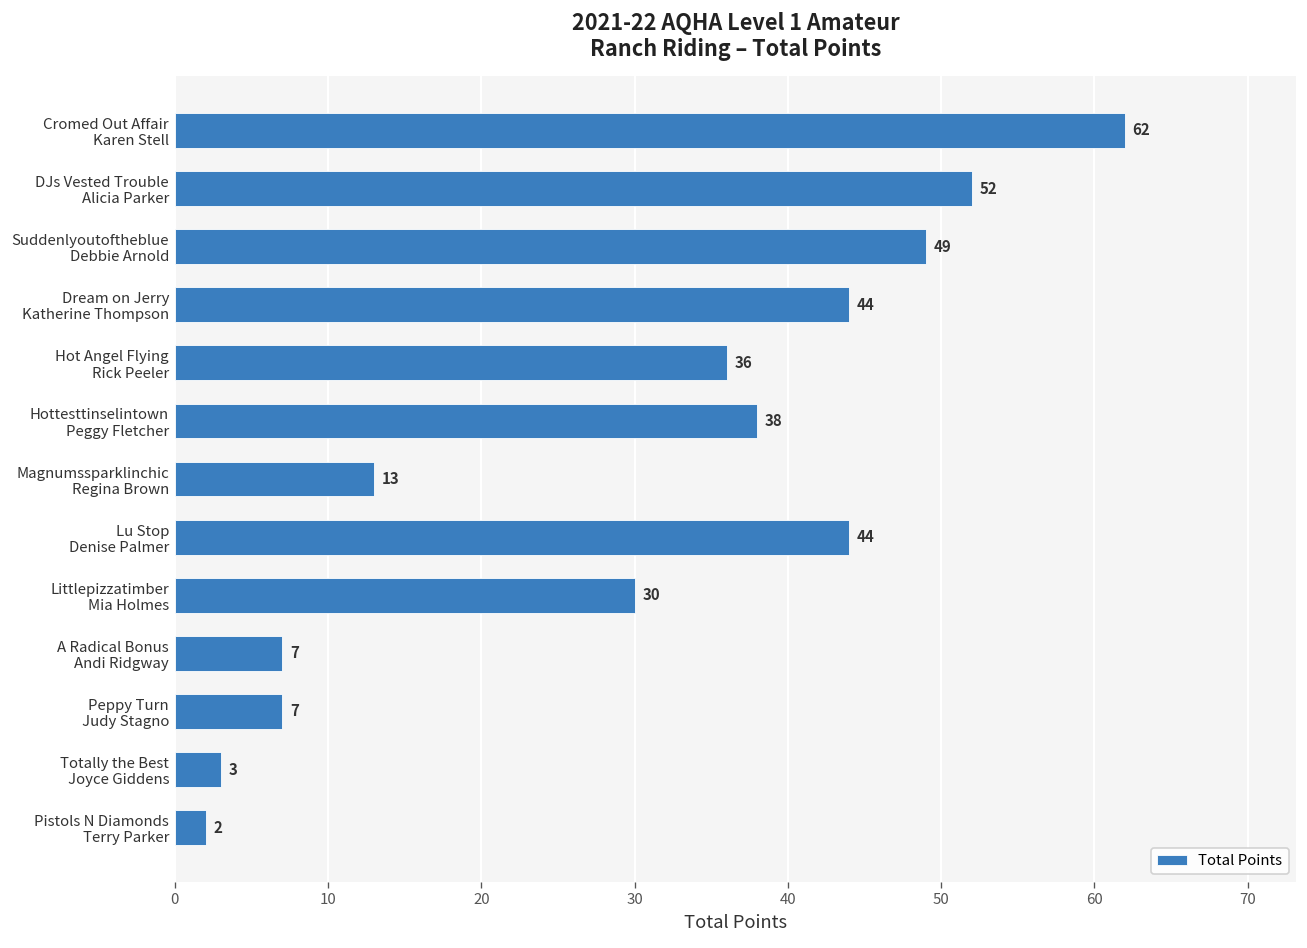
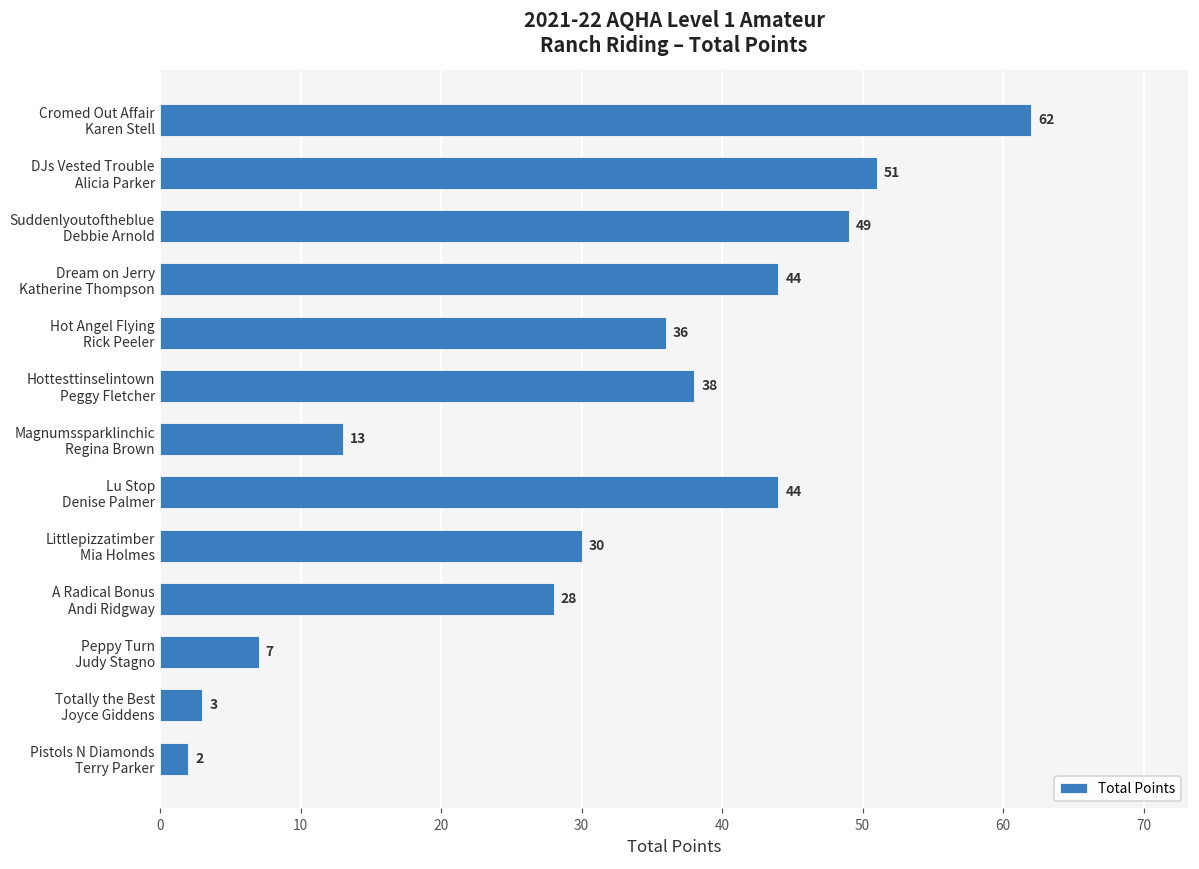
DJs Vested Trouble Alicia Parker: 52 -> 51
A Radical Bonus Andi Ridgway: 7 -> 28
